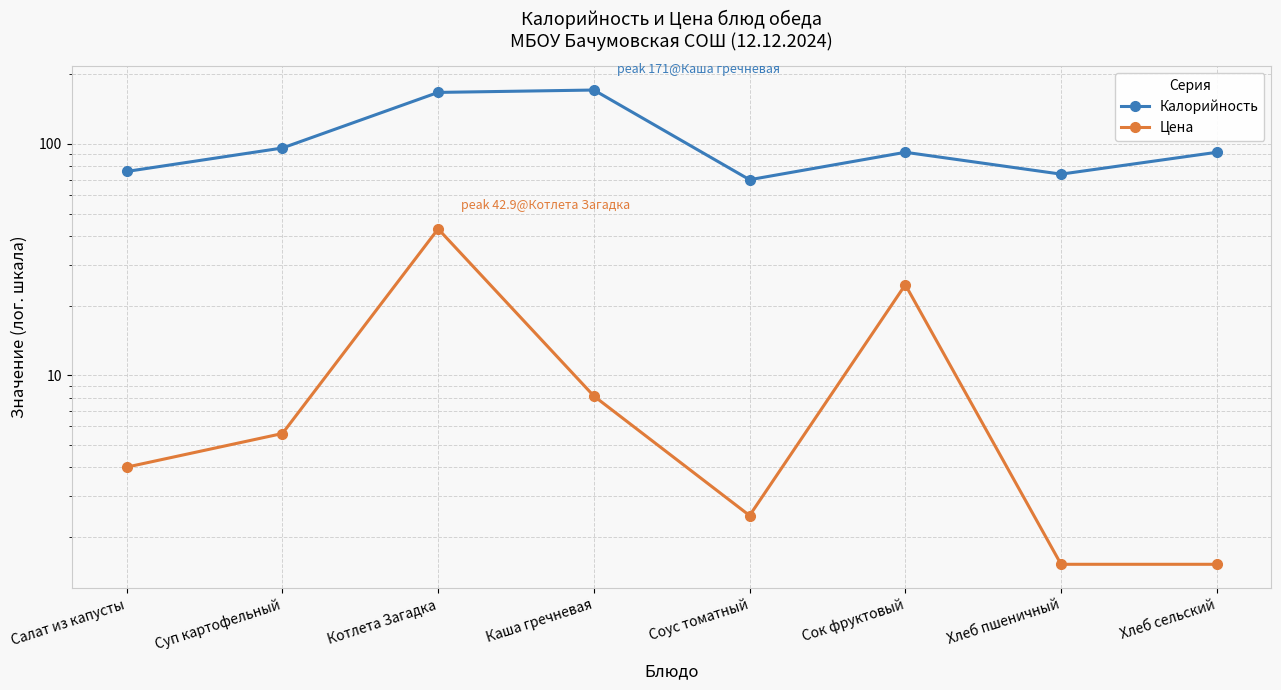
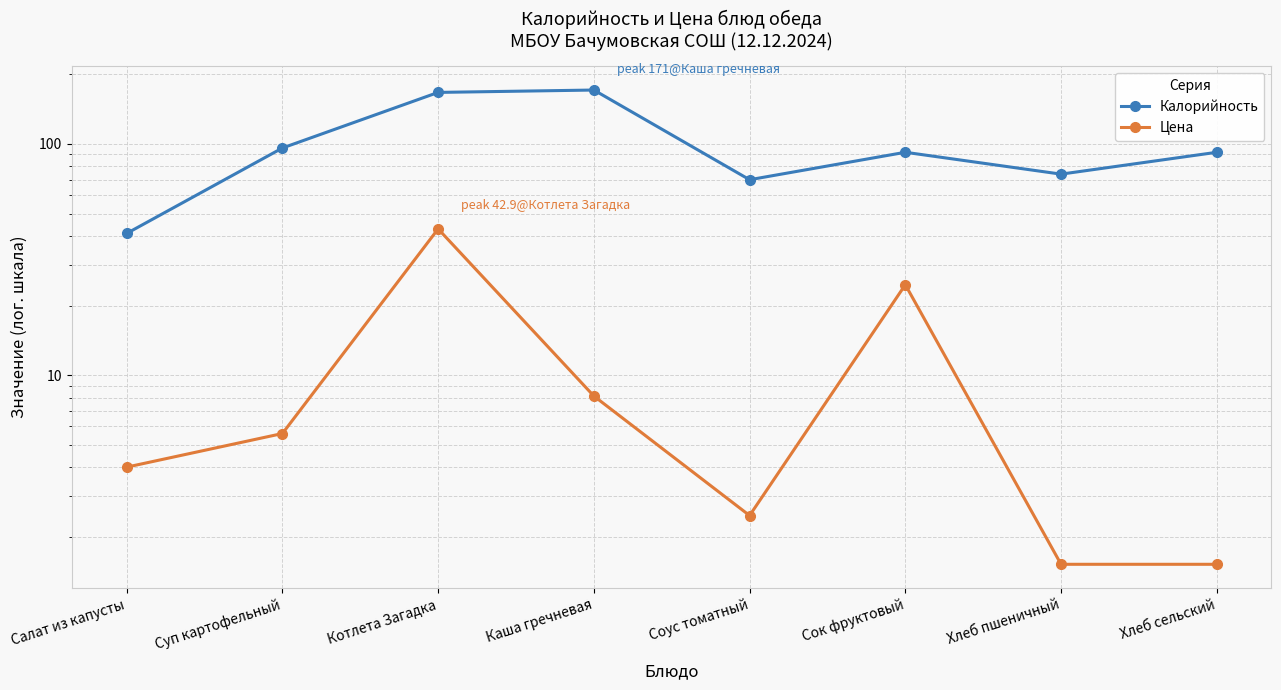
Калорийность, Салат из капусты: 76 -> 41
